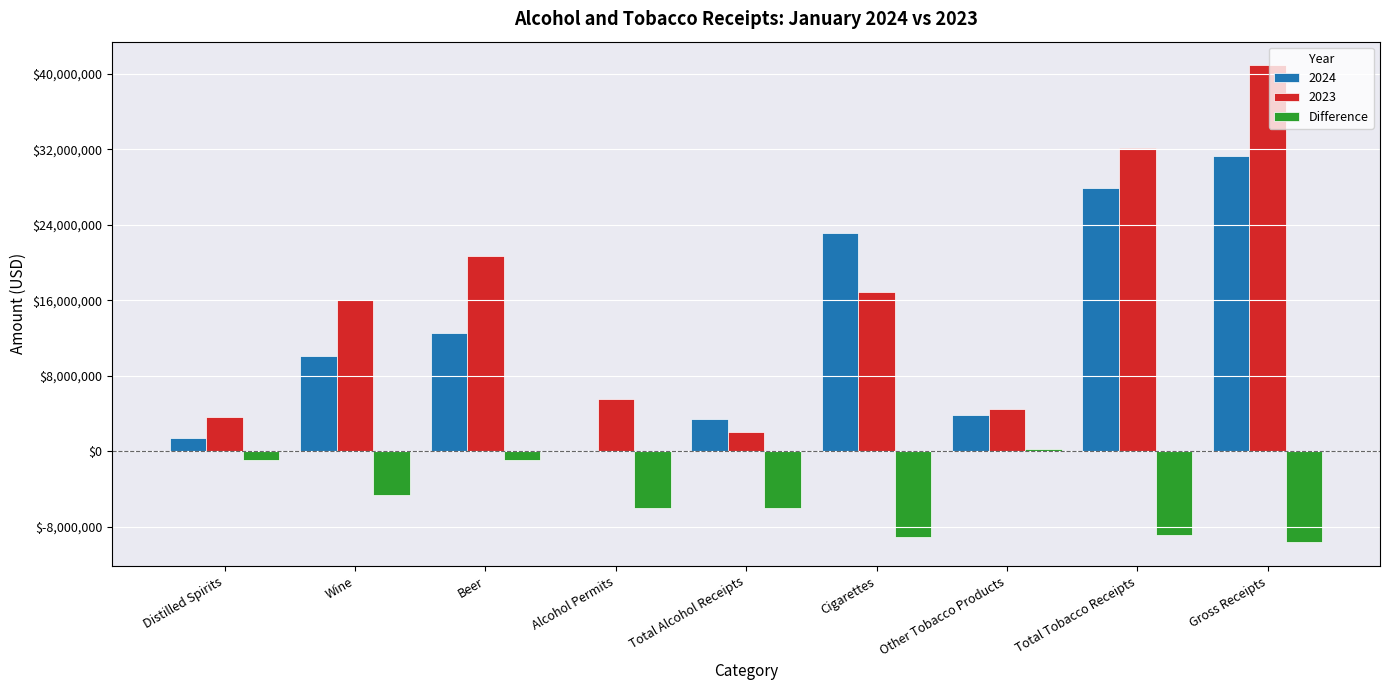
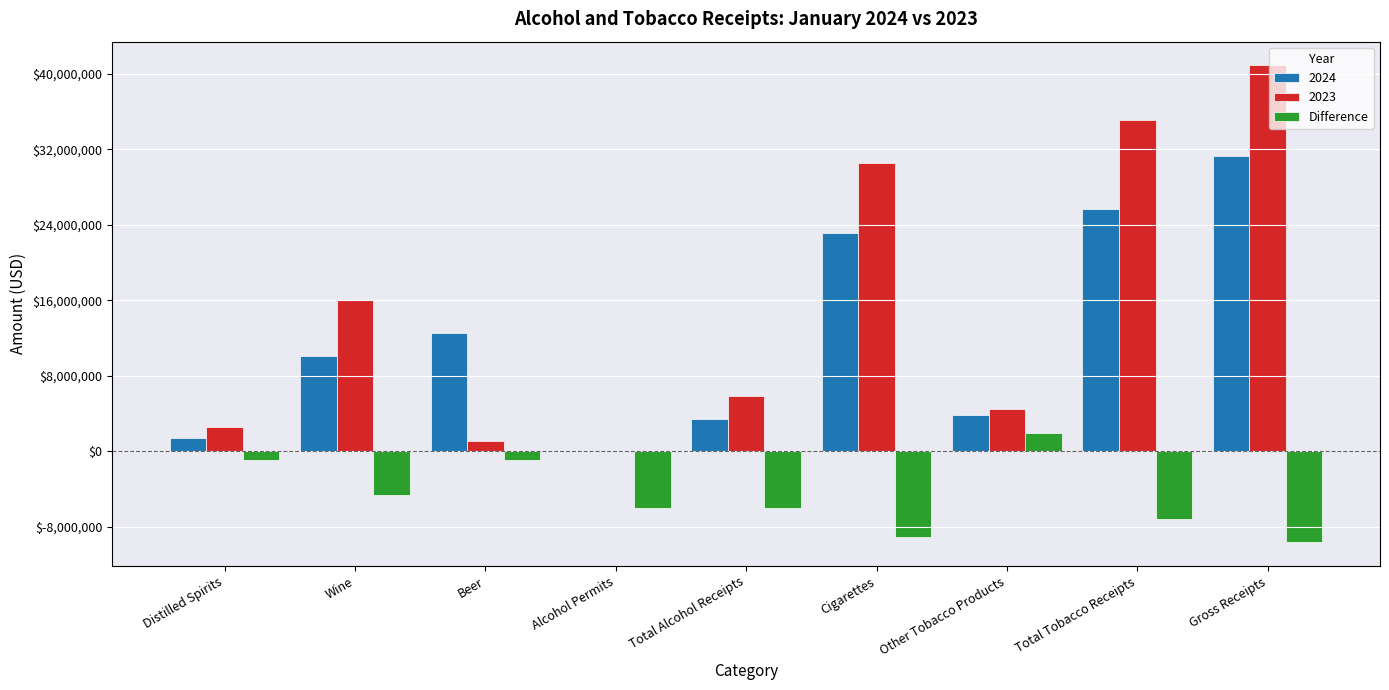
2023, Distilled Spirits: $4,000,000 -> $3,000,000
2023, Beer: $21,000,000 -> $1,000,000
2023, Alcohol Permits: $6,000,000 -> $0
2023, Total Alcohol Receipts: $2,000,000 -> $6,000,000
2023, Cigarettes: $17,000,000 -> $31,000,000
Difference, Other Tobacco Products: $0 -> $2,000,000
2024, Total Tobacco Receipts: $28,000,000 -> $26,000,000
2023, Total Tobacco Receipts: $32,000,000 -> $35,000,000
Difference, Total Tobacco Receipts: $-9,000,000 -> $-7,000,000
